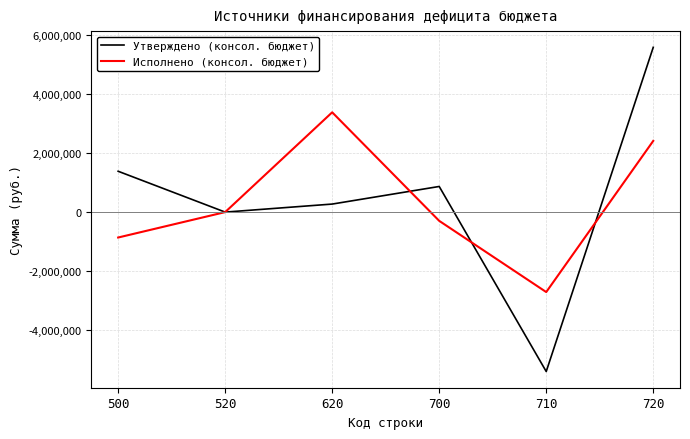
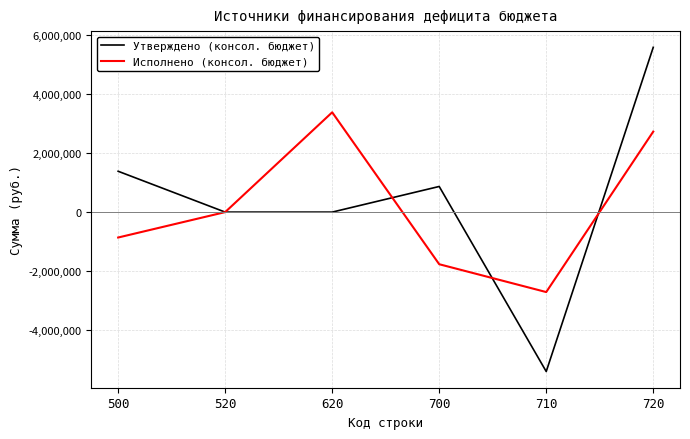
Утверждено (консол. бюджет), 620: 300,000 -> 0
Исполнено (консол. бюджет), 700: -300,000 -> -1,800,000
Исполнено (консол. бюджет), 720: 2,400,000 -> 2,700,000
